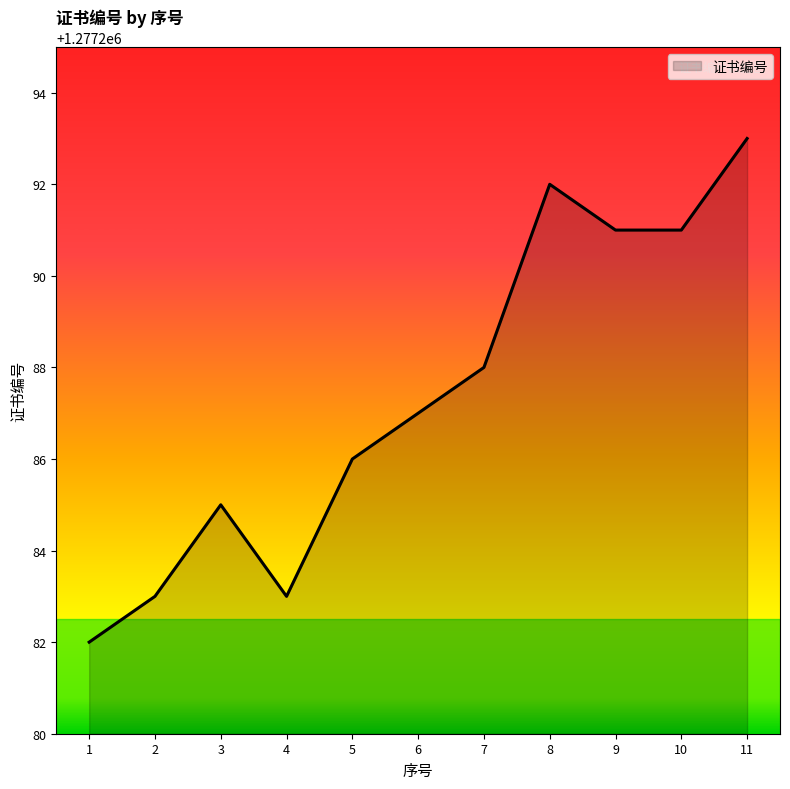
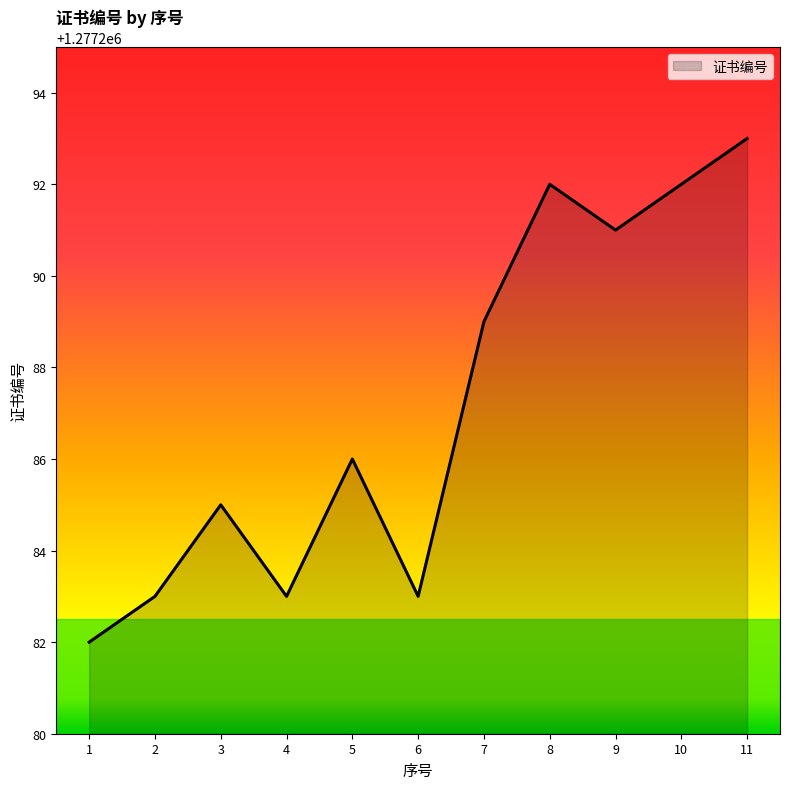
6: 1277287 -> 1277283
7: 1277288 -> 1277289
10: 1277291 -> 1277292
